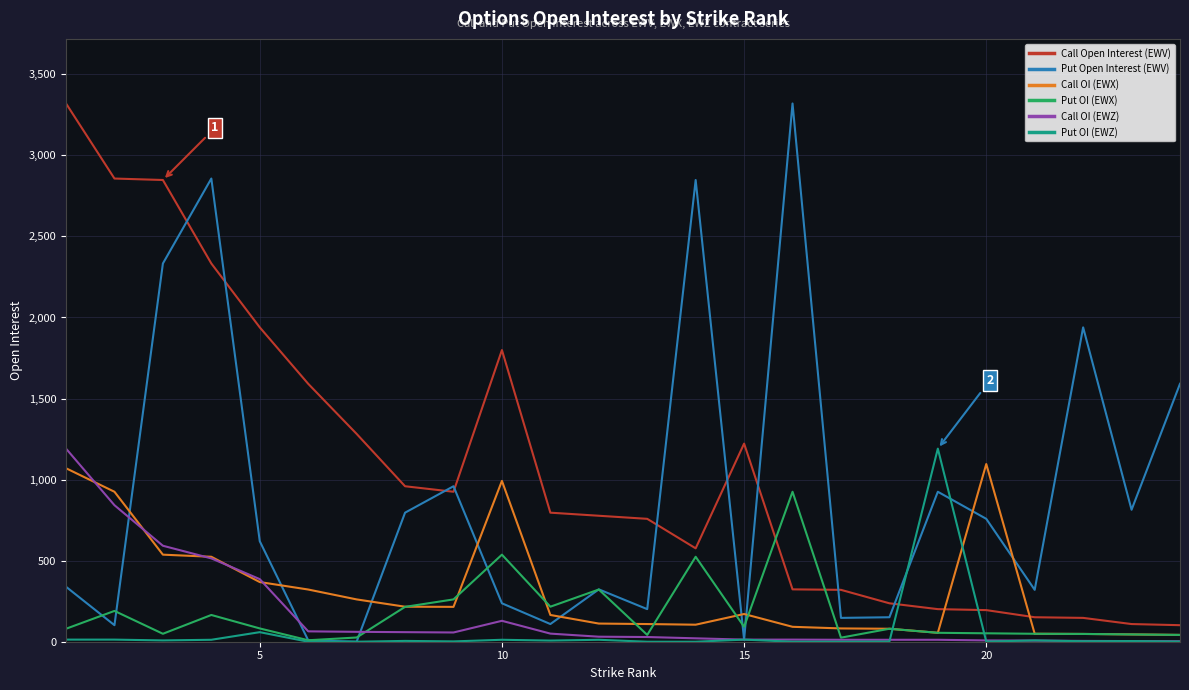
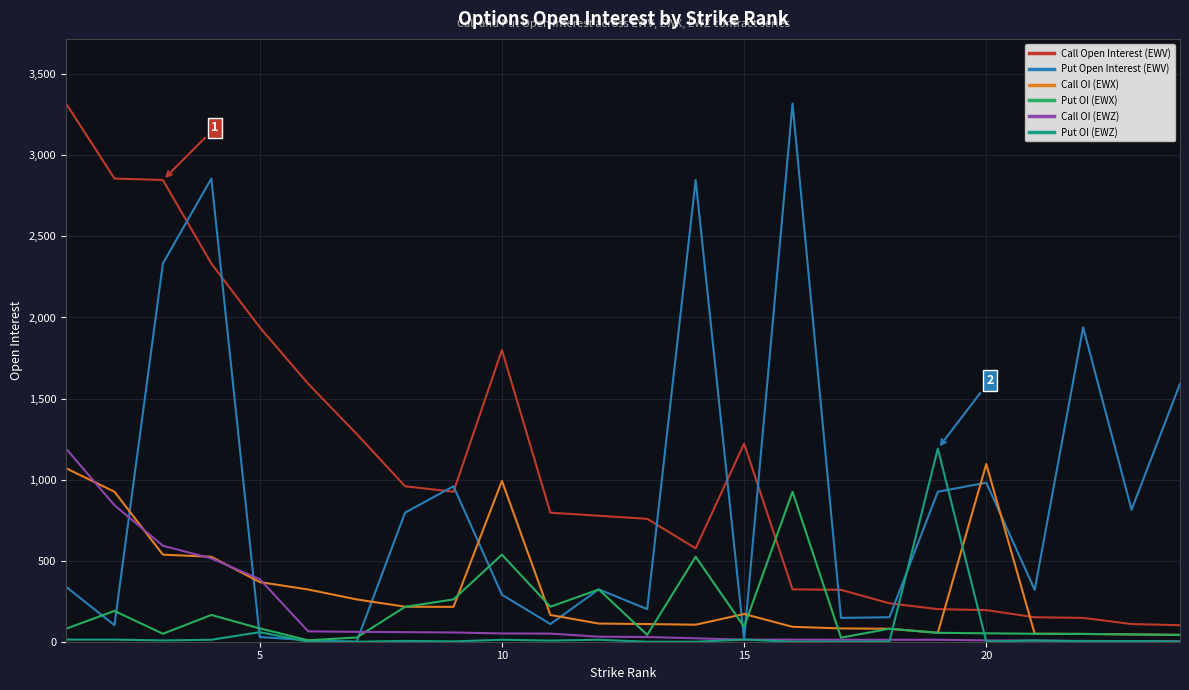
Put Open Interest (EWV), 5: 620 -> 30
Put Open Interest (EWV), 10: 240 -> 290
Call OI (EWZ), 10: 130 -> 50
Put Open Interest (EWV), 20: 760 -> 980
